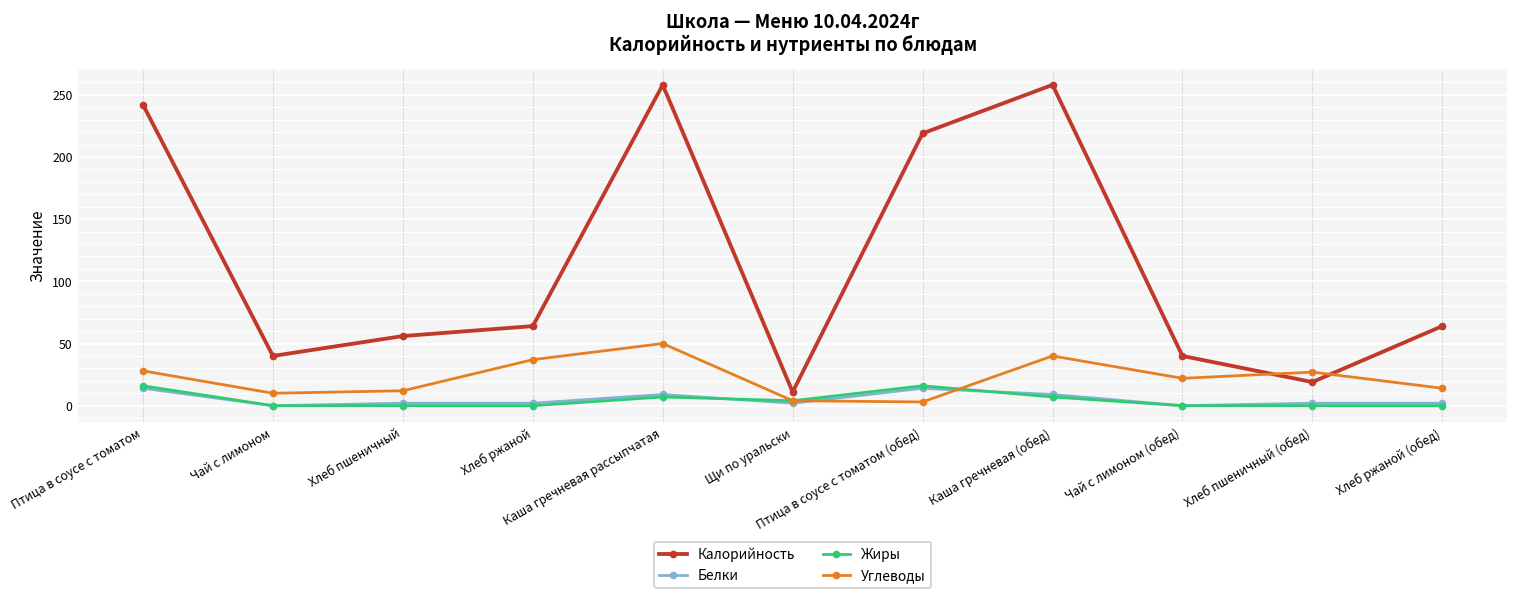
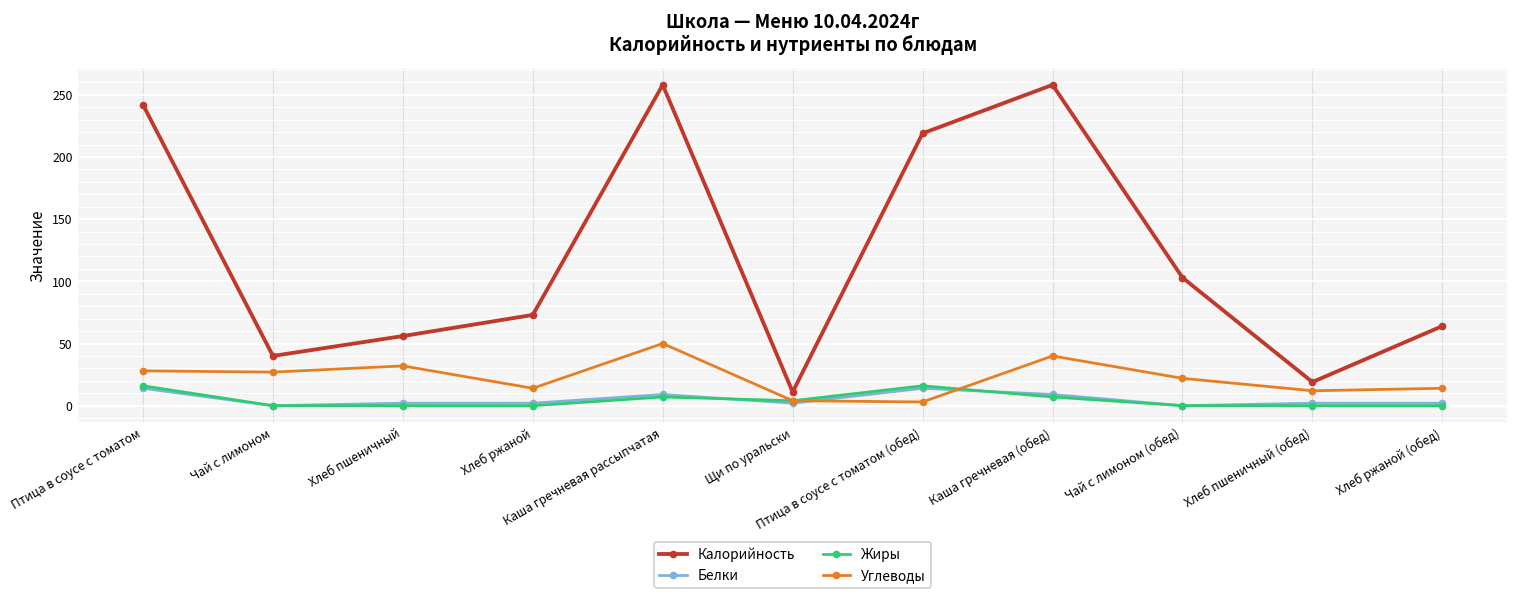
Углеводы, Чай с лимоном: 10 -> 27
Углеводы, Хлеб пшеничный: 12 -> 32
Калорийность, Хлеб ржаной: 64 -> 73
Углеводы, Хлеб ржаной: 37 -> 14
Калорийность, Чай с лимоном (обед): 40 -> 103
Углеводы, Хлеб пшеничный (обед): 27 -> 12
